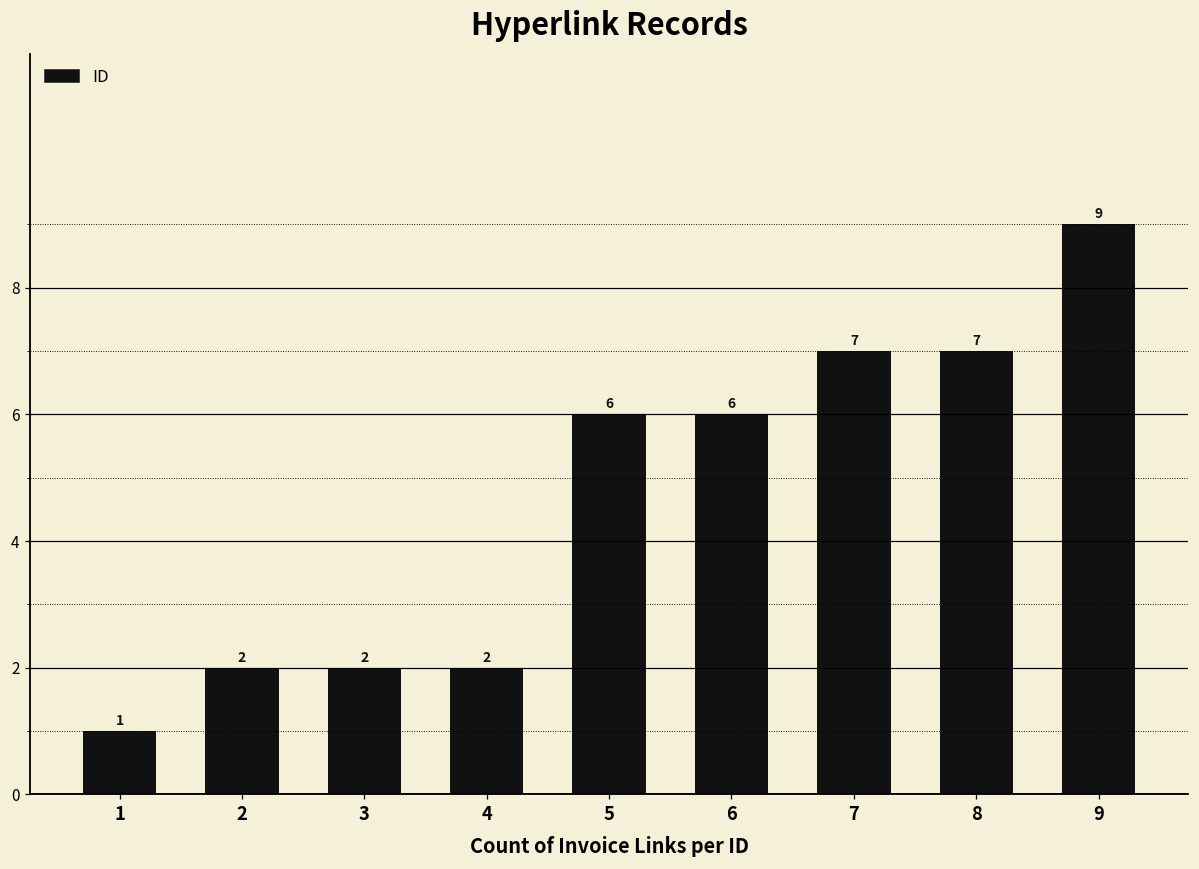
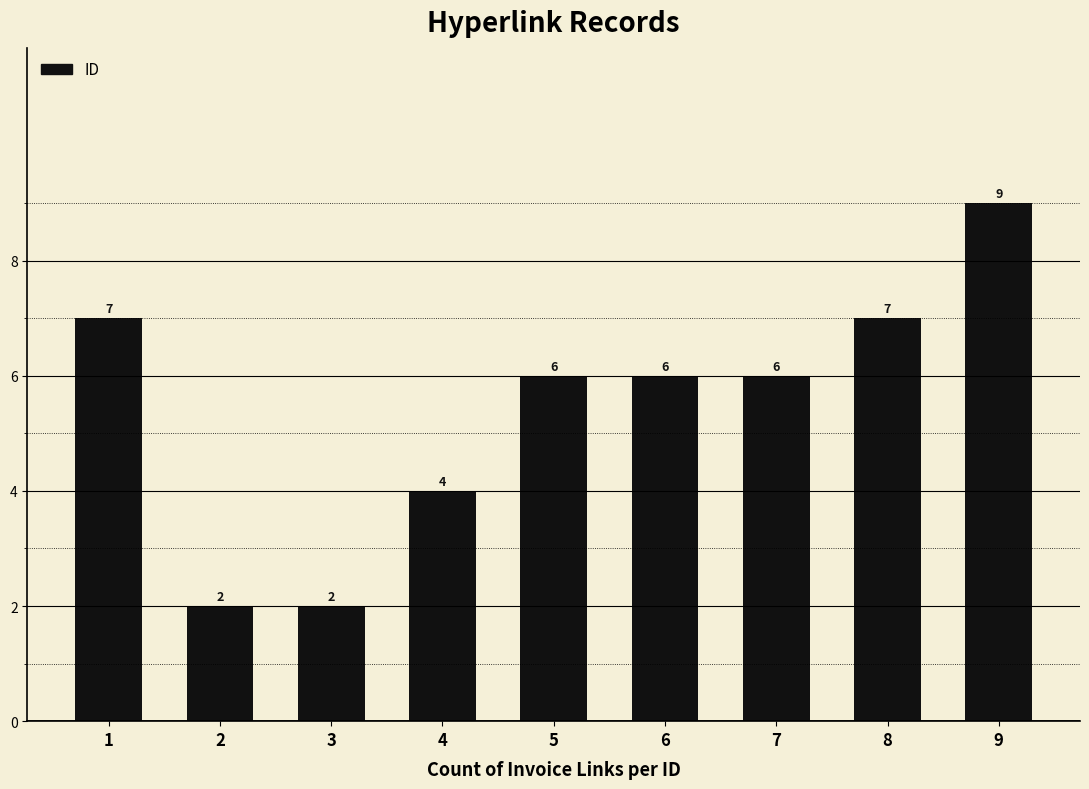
1: 1 -> 7
4: 2 -> 4
7: 7 -> 6
